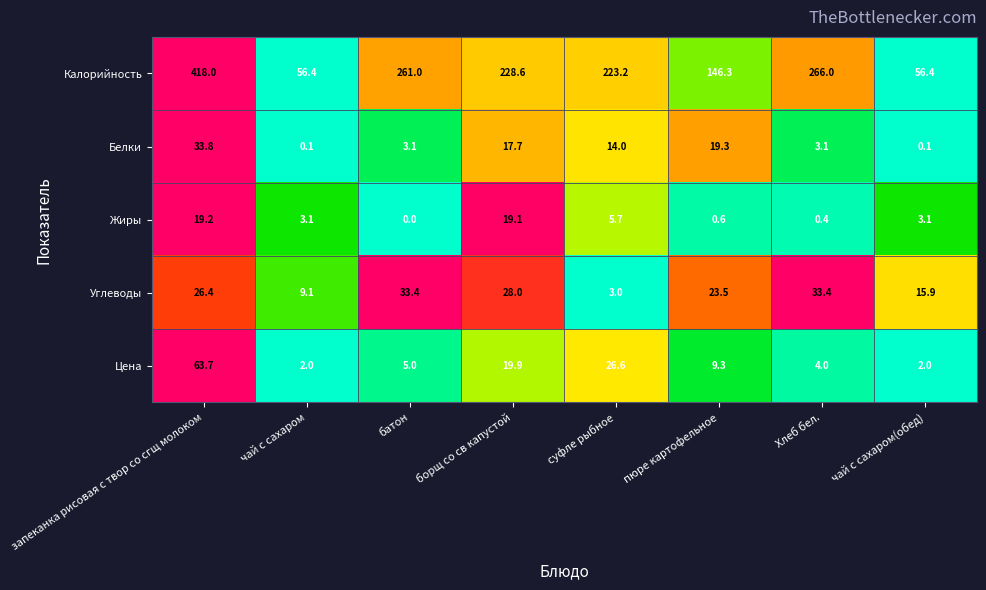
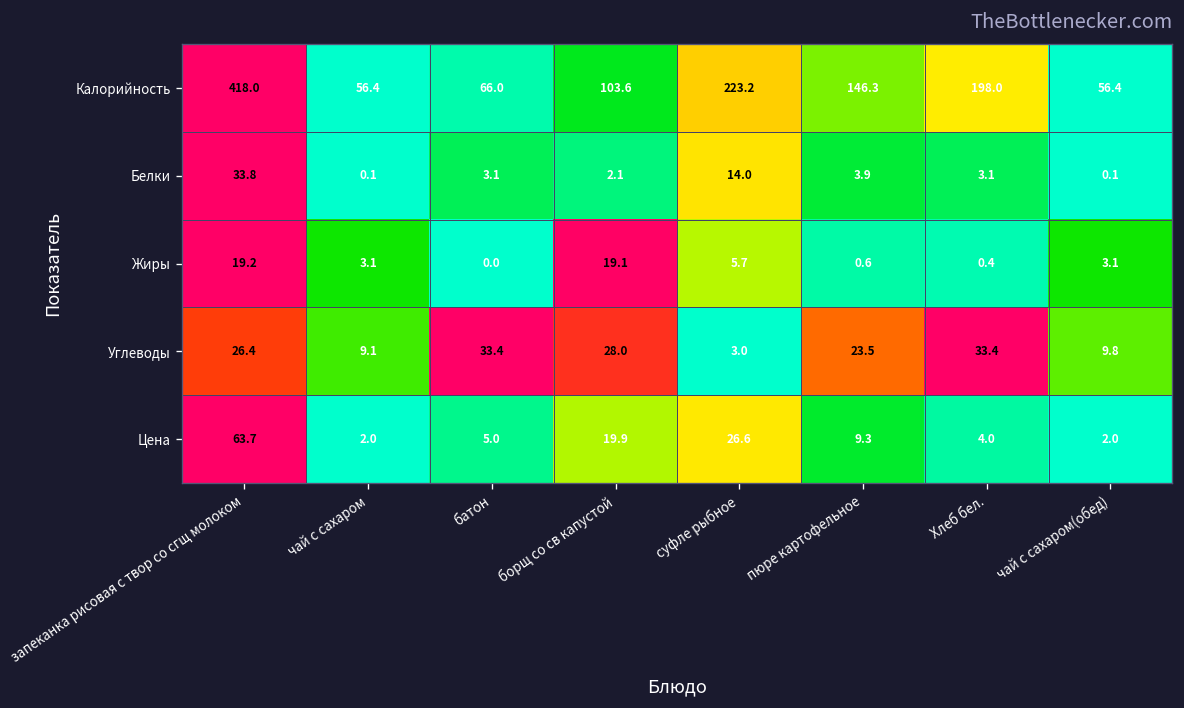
Калорийность, батон: 261.0 -> 66.0
Калорийность, борщ со св капустой: 228.6 -> 103.6
Калорийность, Хлеб бел.: 266.0 -> 198.0
Белки, борщ со св капустой: 17.7 -> 2.1
Белки, пюре картофельное: 19.3 -> 3.9
Углеводы, чай с сахаром(обед): 15.9 -> 9.8
